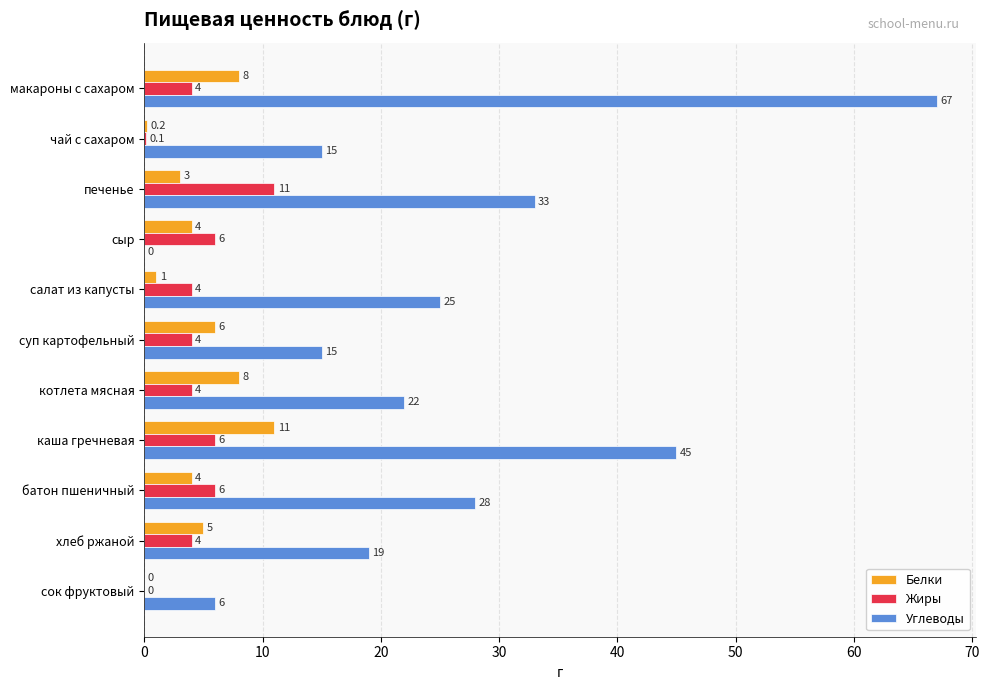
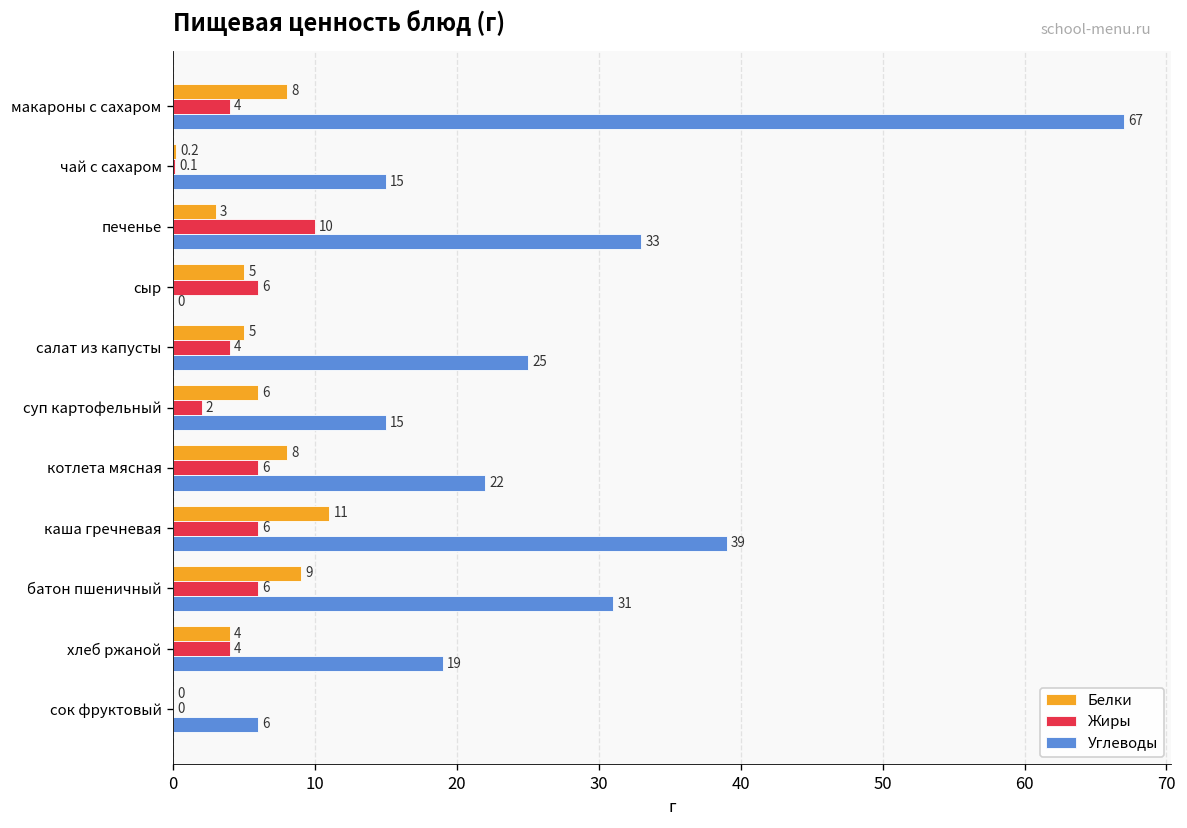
Жиры, печенье: 11 -> 10
Белки, сыр: 4 -> 5
Белки, салат из капусты: 1 -> 5
Жиры, суп картофельный: 4 -> 2
Жиры, котлета мясная: 4 -> 6
Углеводы, каша гречневая: 45 -> 39
Белки, батон пшеничный: 4 -> 9
Углеводы, батон пшеничный: 28 -> 31
Белки, хлеб ржаной: 5 -> 4
